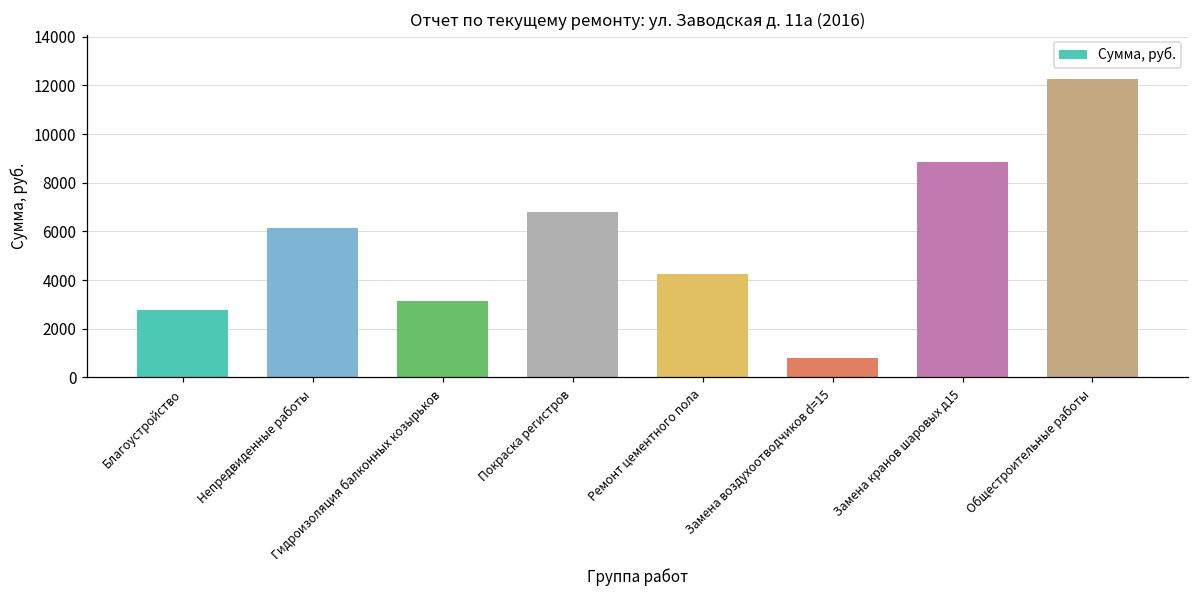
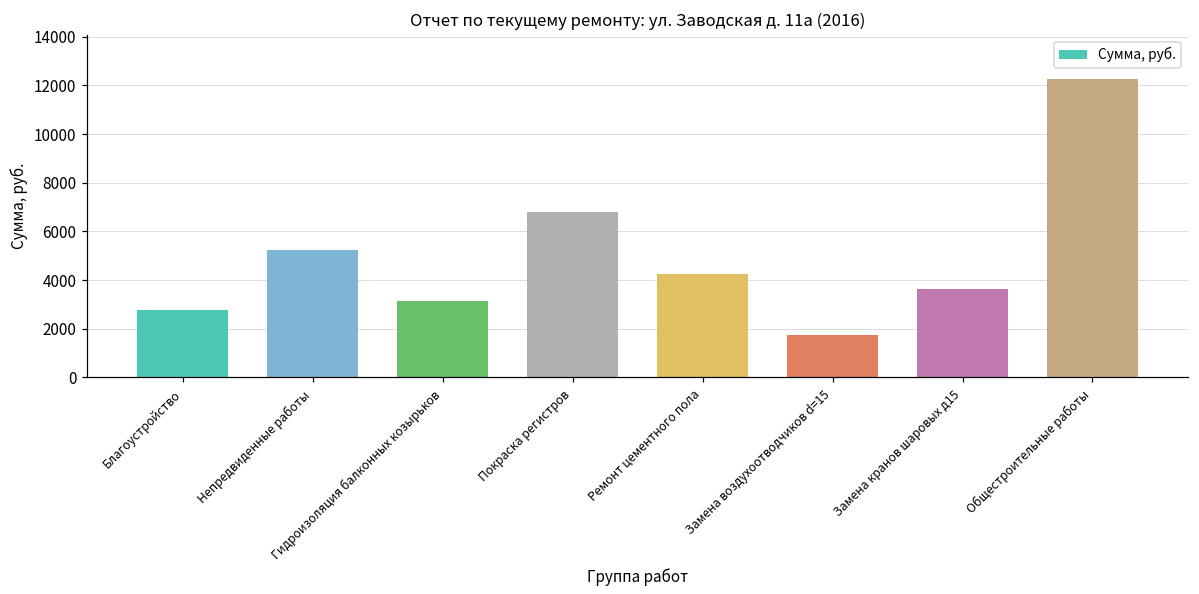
Непредвиденные работы: 6100 -> 5200
Замена воздухоотводчиков d=15: 800 -> 1700
Замена кранов шаровых д15: 8900 -> 3600
